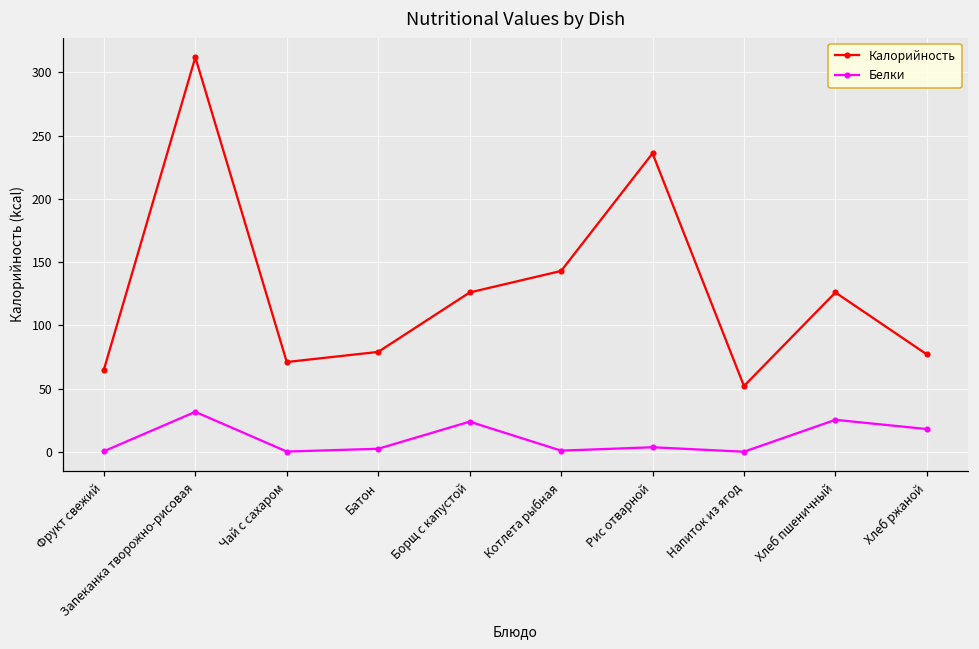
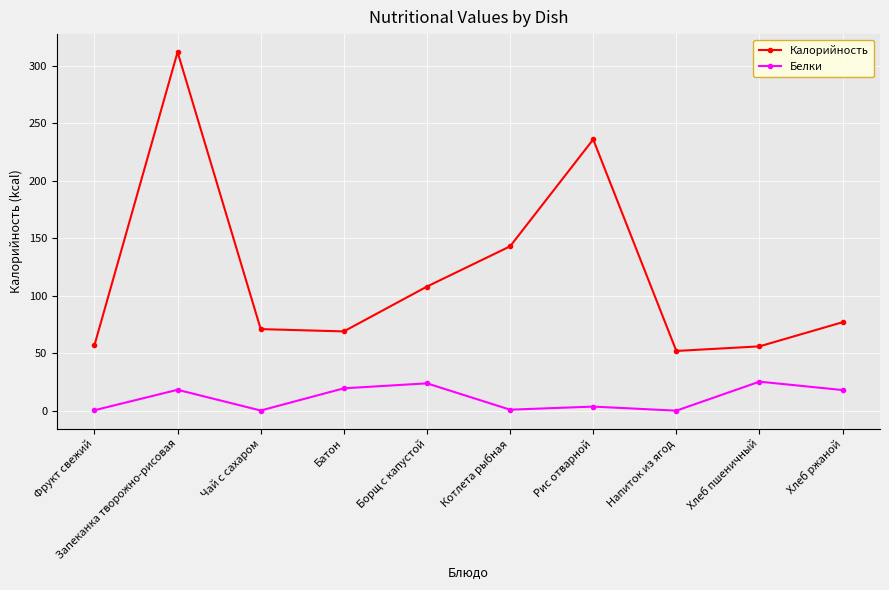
Калорийность, Фрукт свежий: 65 -> 57
Белки, Запеканка творожно-рисовая: 32 -> 18
Калорийность, Батон: 79 -> 69
Белки, Батон: 2 -> 20
Калорийность, Борщ с капустой: 126 -> 108
Калорийность, Хлеб пшеничный: 126 -> 56
